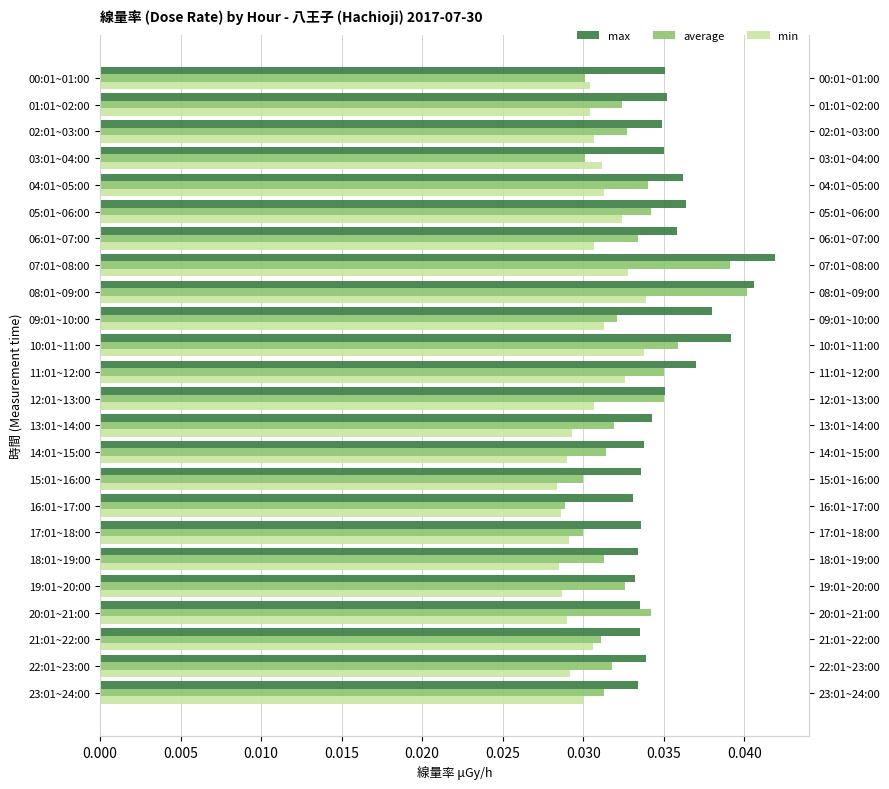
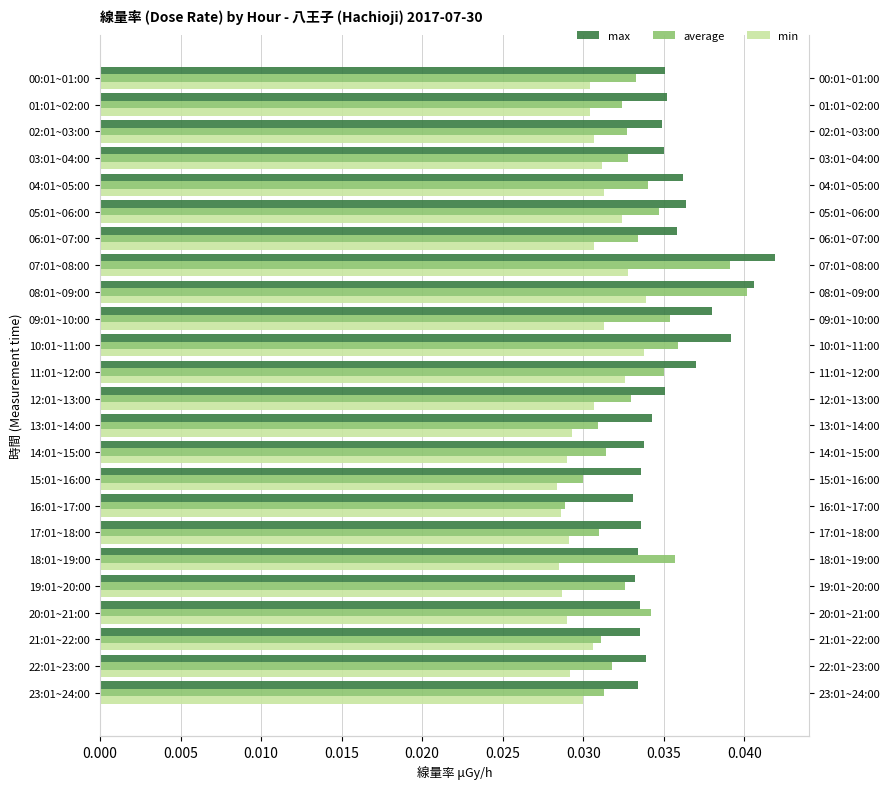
average, 00:01~01:00: 0.0301 -> 0.0333
average, 03:01~04:00: 0.0301 -> 0.0328
average, 05:01~06:00: 0.0342 -> 0.0347
average, 09:01~10:00: 0.0321 -> 0.0354
average, 12:01~13:00: 0.035 -> 0.033
average, 13:01~14:00: 0.0319 -> 0.0309
average, 17:01~18:00: 0.030 -> 0.031
average, 18:01~19:00: 0.0313 -> 0.0357
